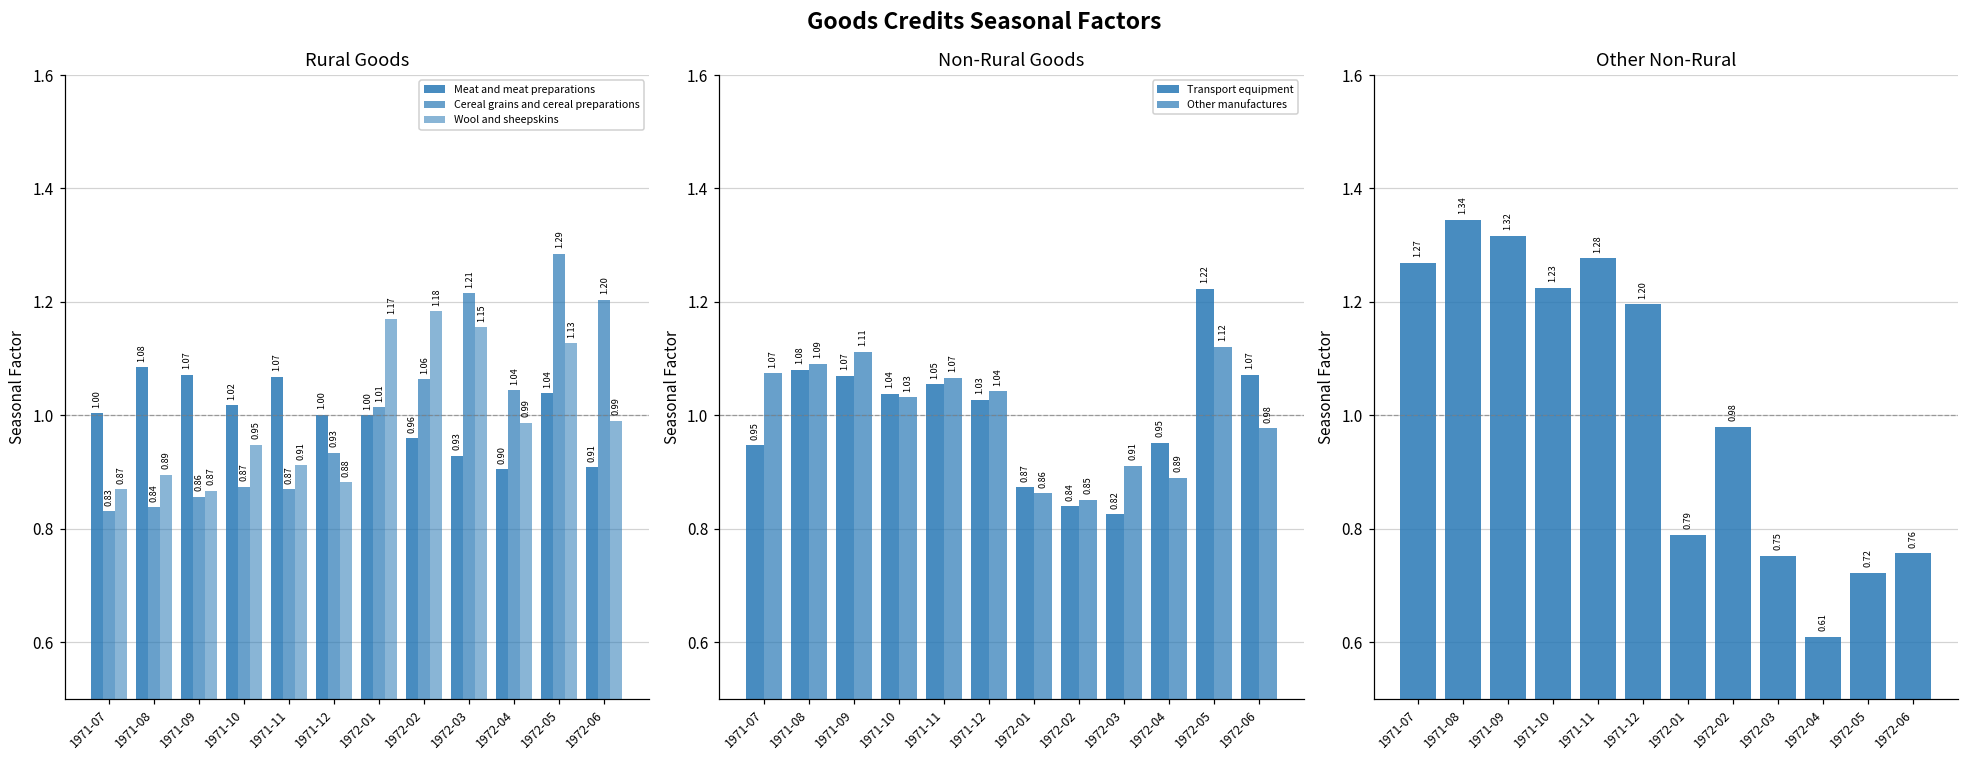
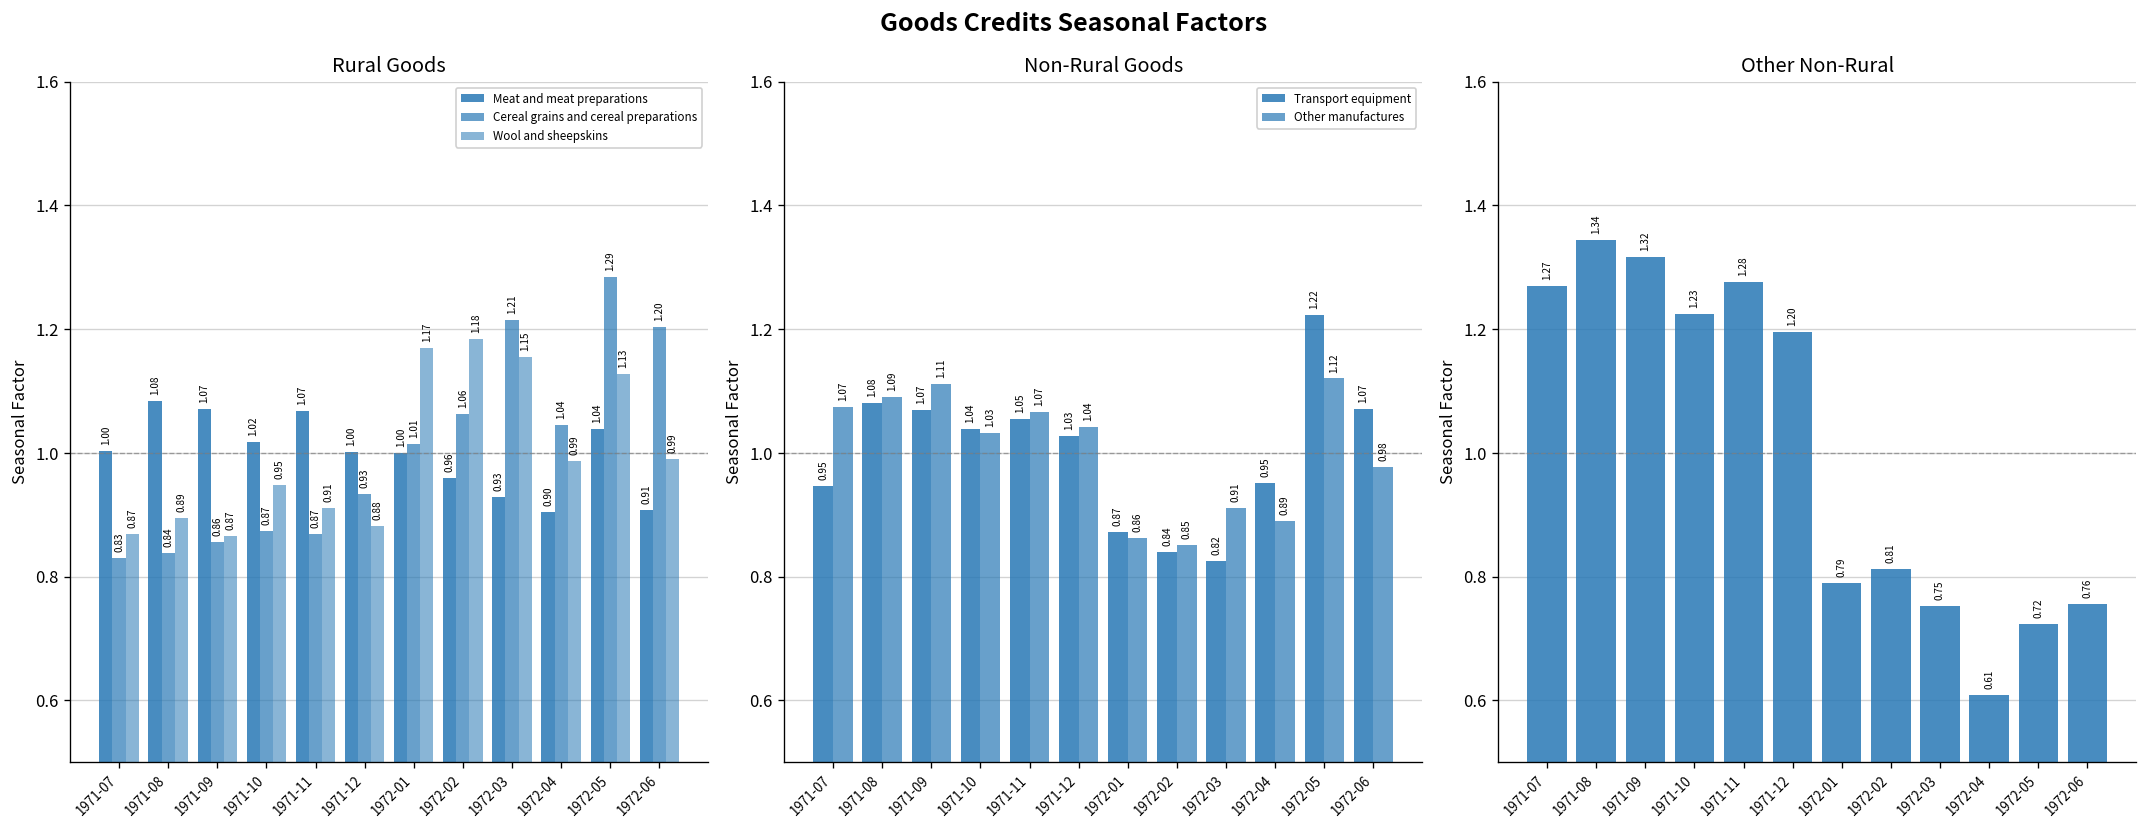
Other Non-Rural, 1972-02: 0.98 -> 0.81
